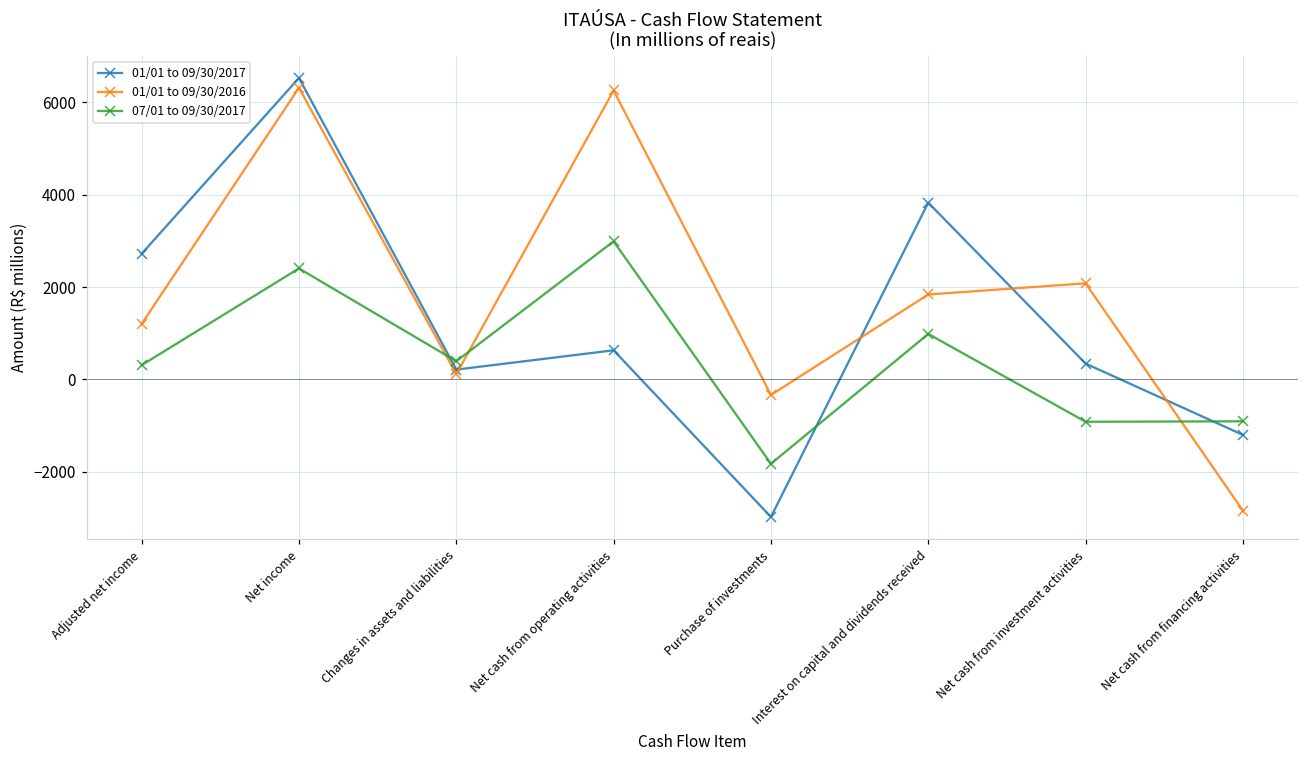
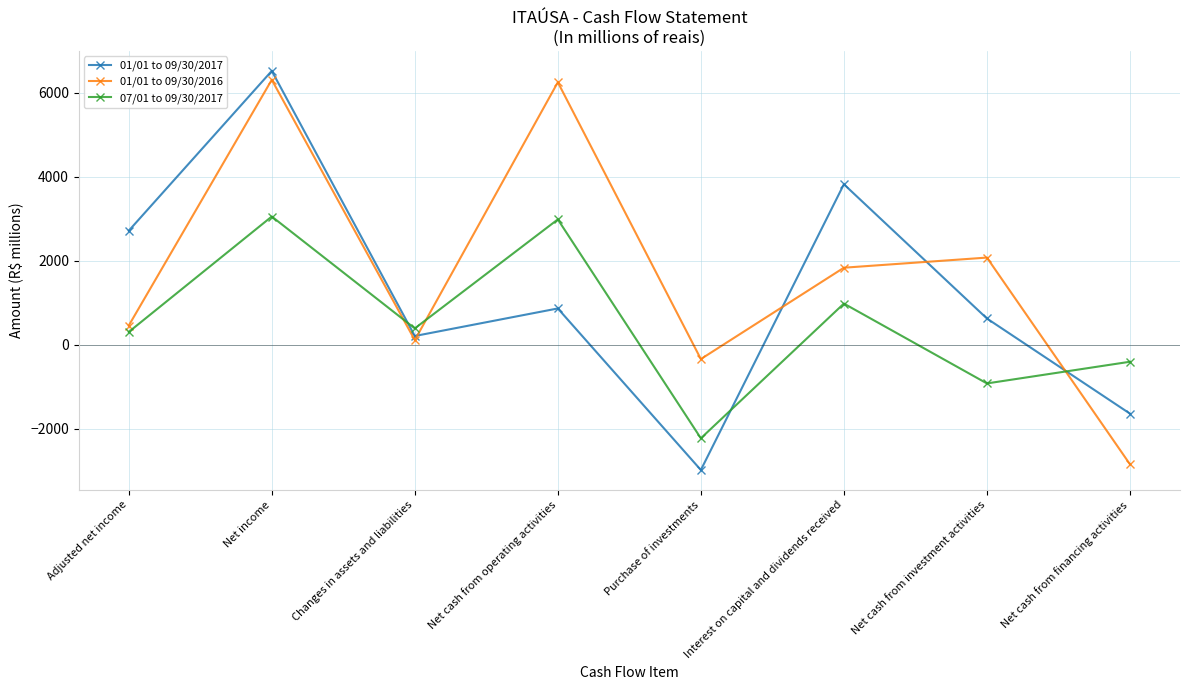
01/01 to 09/30/2016, Adjusted net income: 1200 -> 500
07/01 to 09/30/2017, Net income: 2400 -> 3100
01/01 to 09/30/2017, Net cash from operating activities: 600 -> 900
07/01 to 09/30/2017, Purchase of investments: -1800 -> -2200
01/01 to 09/30/2017, Net cash from investment activities: 300 -> 600
01/01 to 09/30/2017, Net cash from financing activities: -1200 -> -1600
07/01 to 09/30/2017, Net cash from financing activities: -900 -> -400
